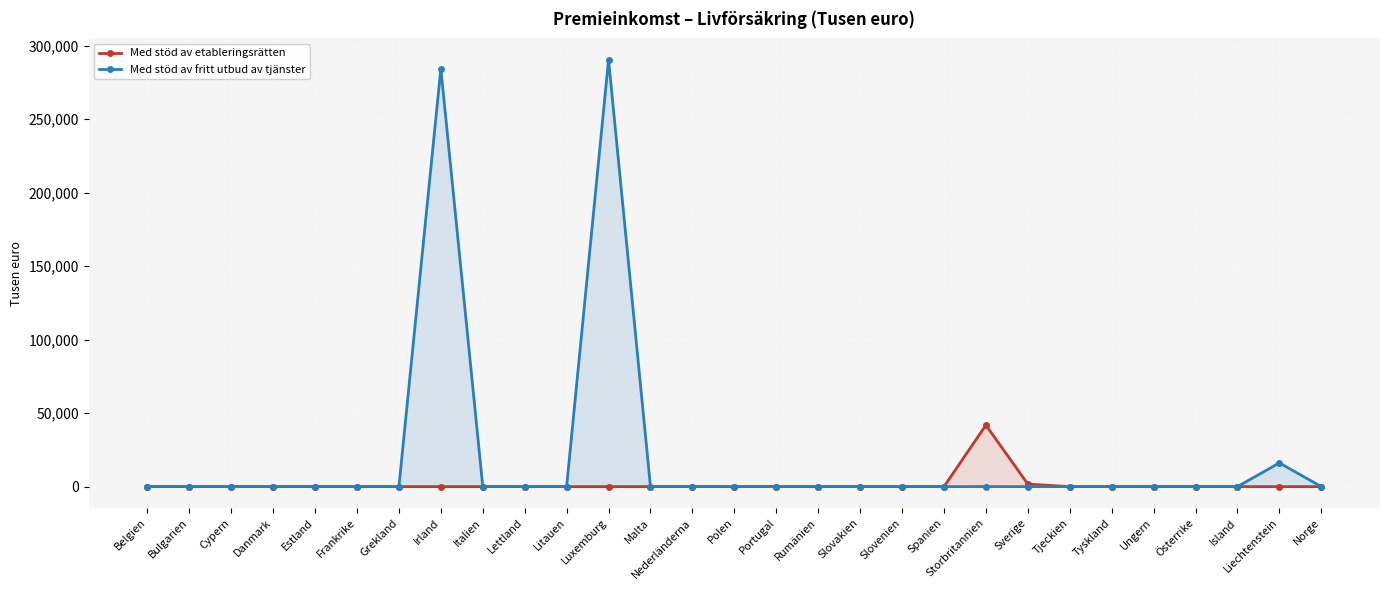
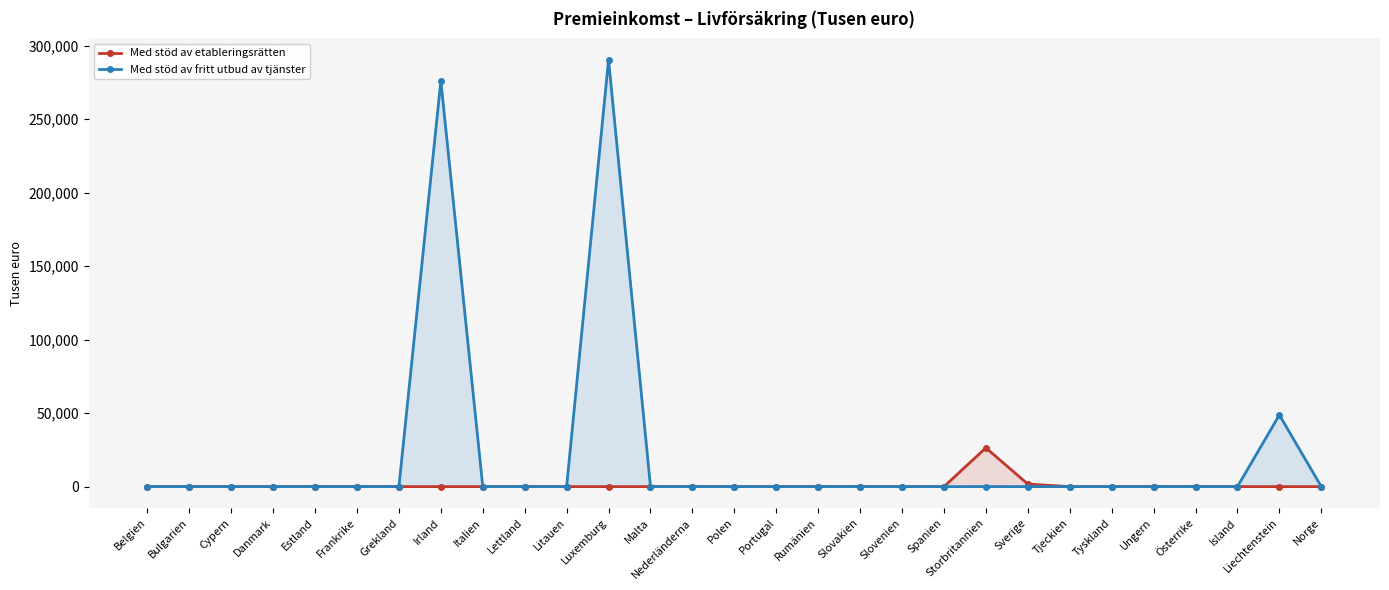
Med stöd av fritt utbud av tjänster, Irland: 284,000 -> 276,000
Med stöd av etableringsrätten, Storbritannien: 42,000 -> 26,000
Med stöd av fritt utbud av tjänster, Liechtenstein: 16,000 -> 49,000
